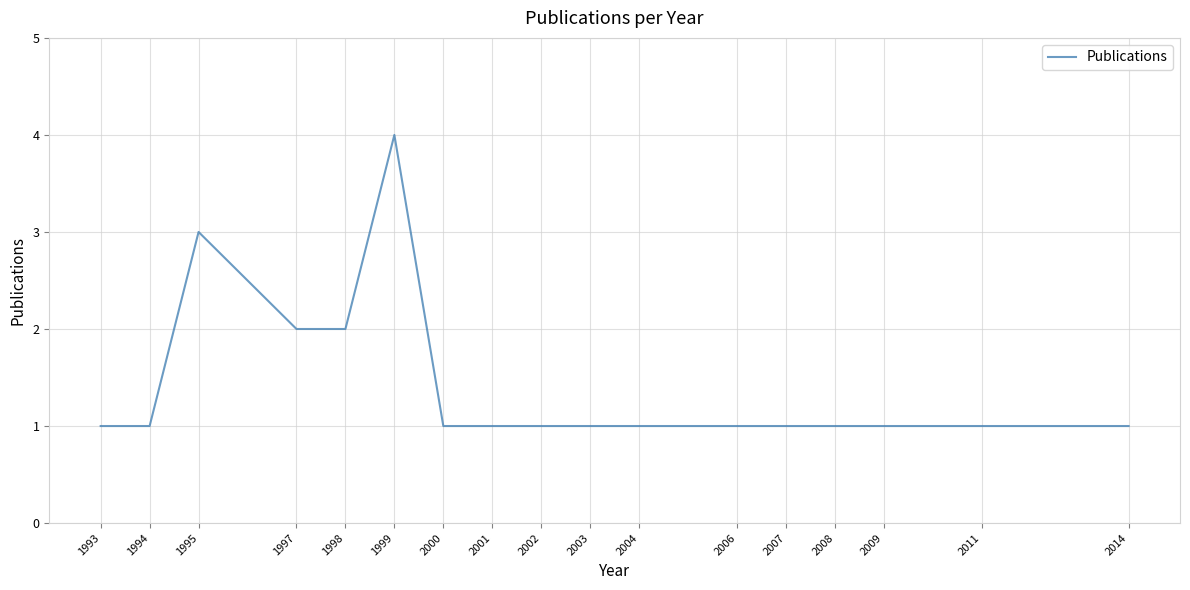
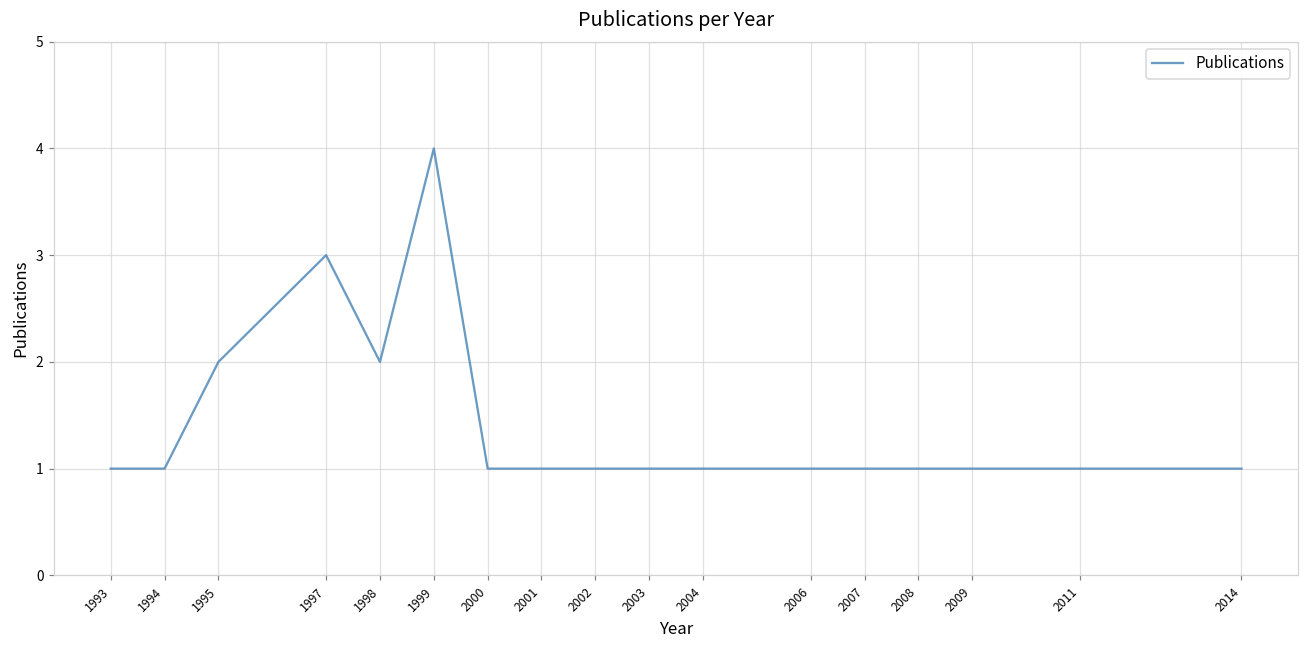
1995: 3 -> 2
1997: 2 -> 3
